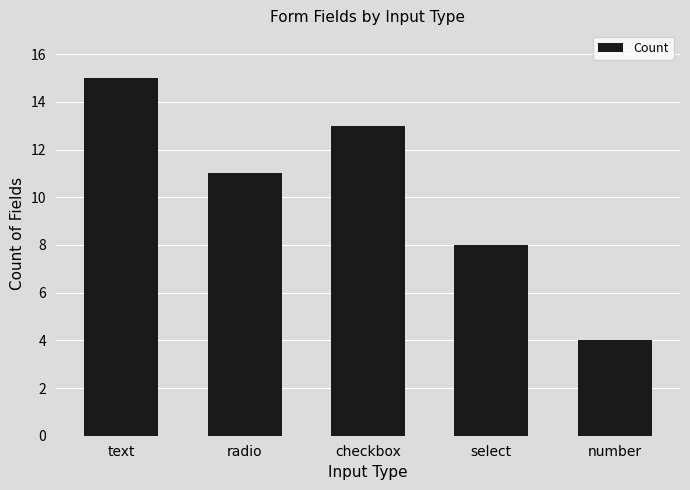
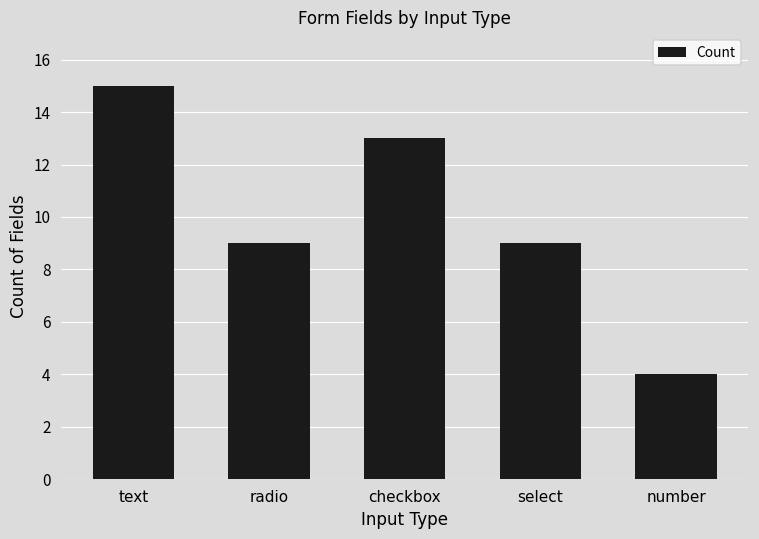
radio: 11 -> 9
select: 8 -> 9
